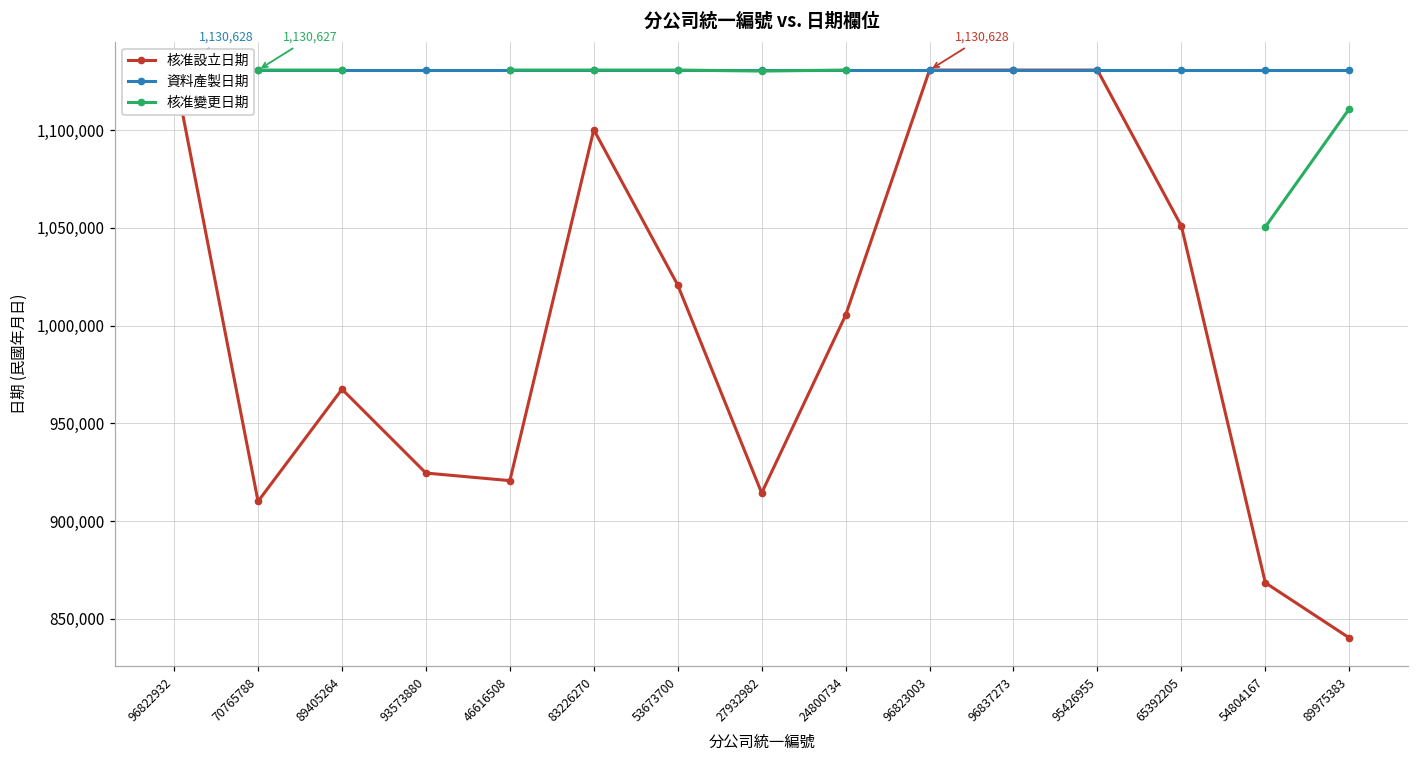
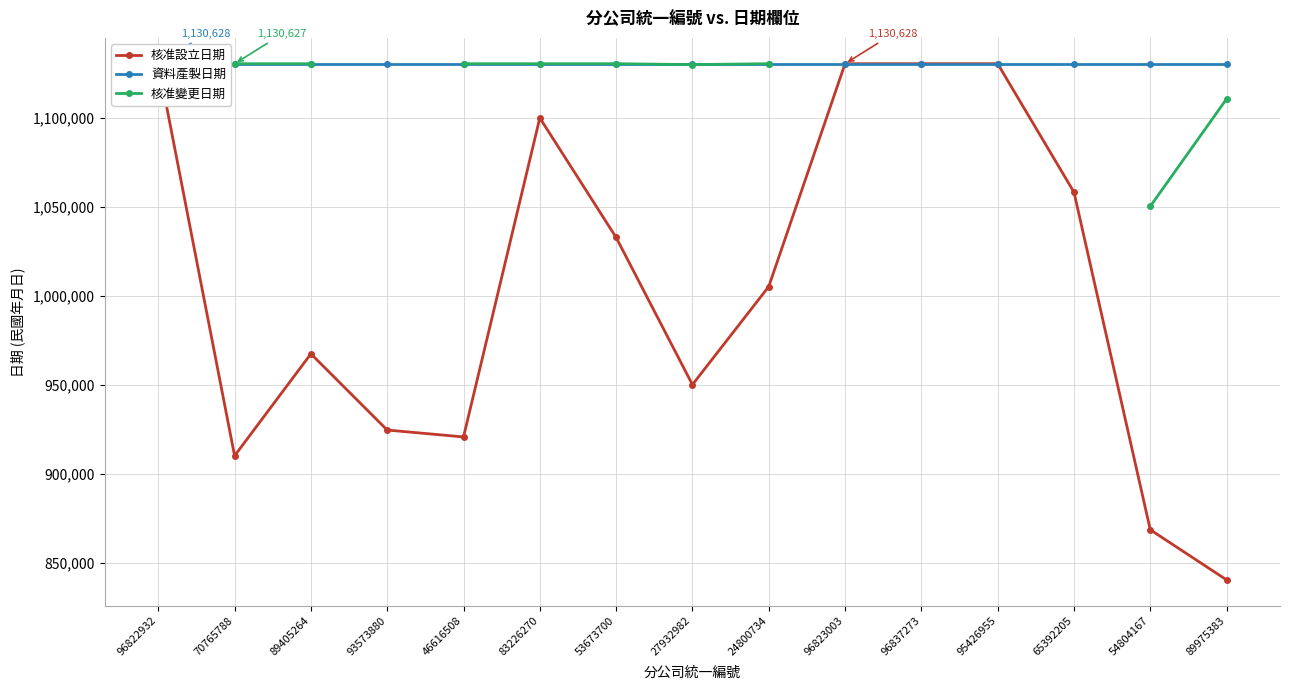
核准設立日期, 53673700: 1,021,000 -> 1,033,000
核准設立日期, 27932982: 914,000 -> 950,000
核准設立日期, 65392205: 1,051,000 -> 1,058,000
